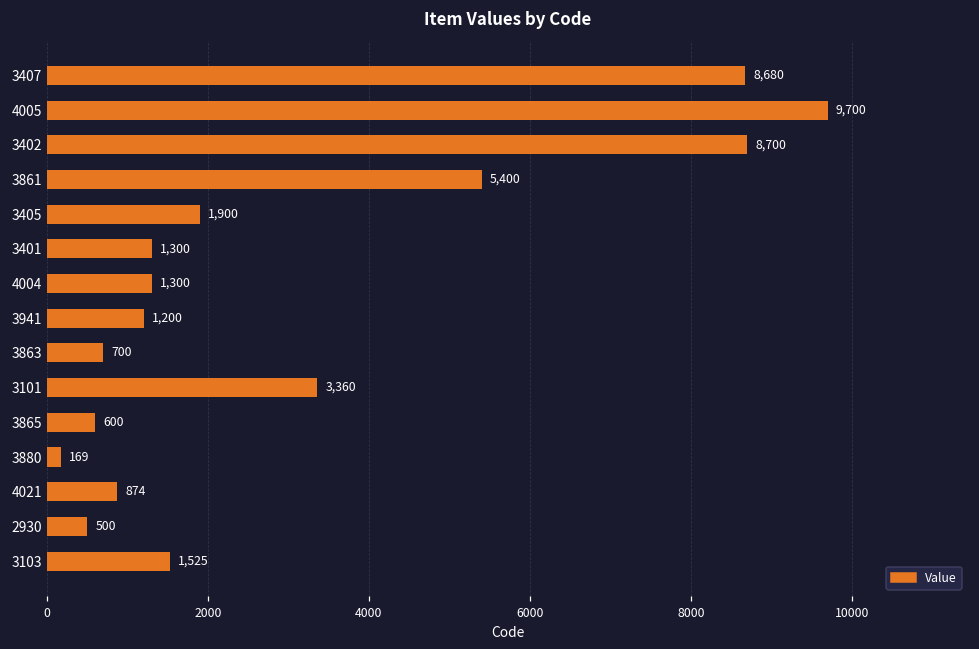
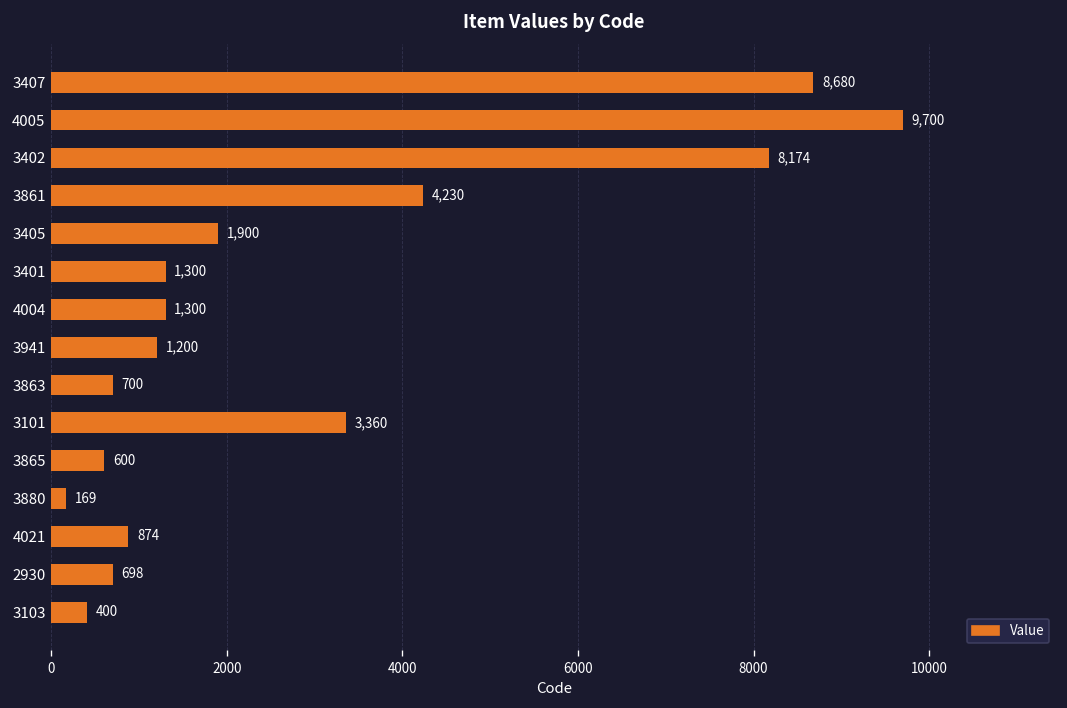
3402: 8,700 -> 8,174
3861: 5,400 -> 4,230
2930: 500 -> 698
3103: 1,525 -> 400
